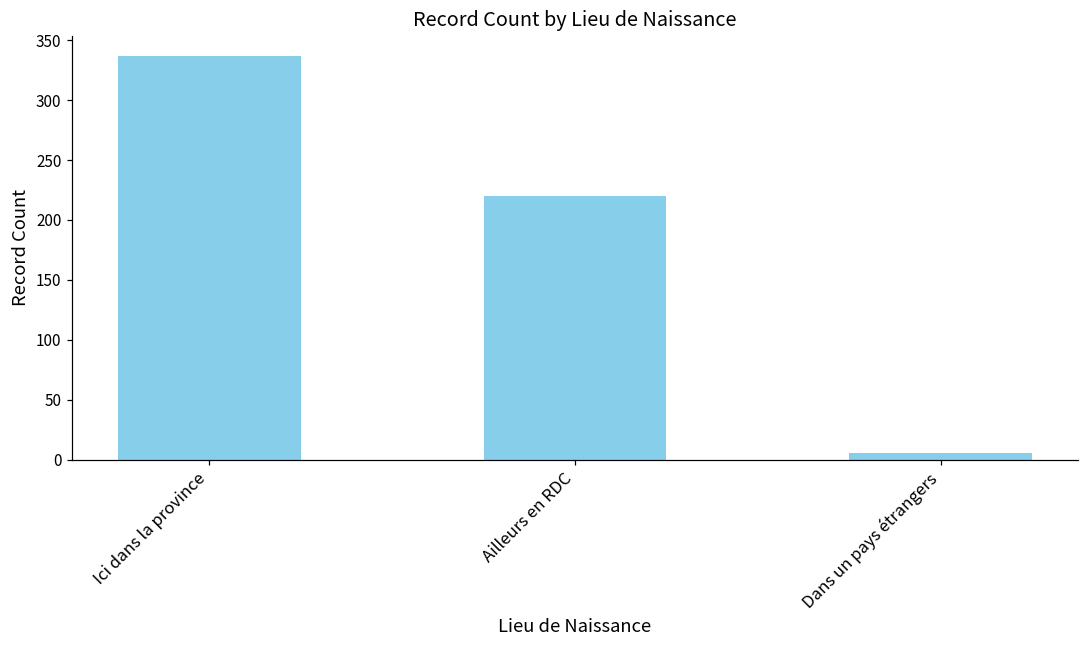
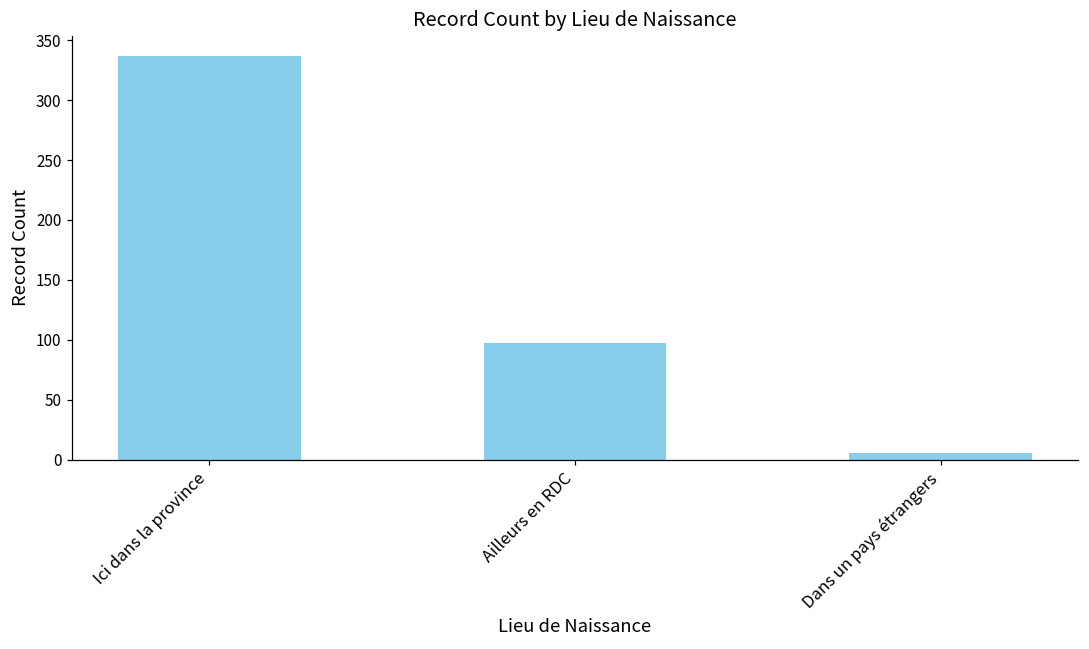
Ailleurs en RDC: 220 -> 97
